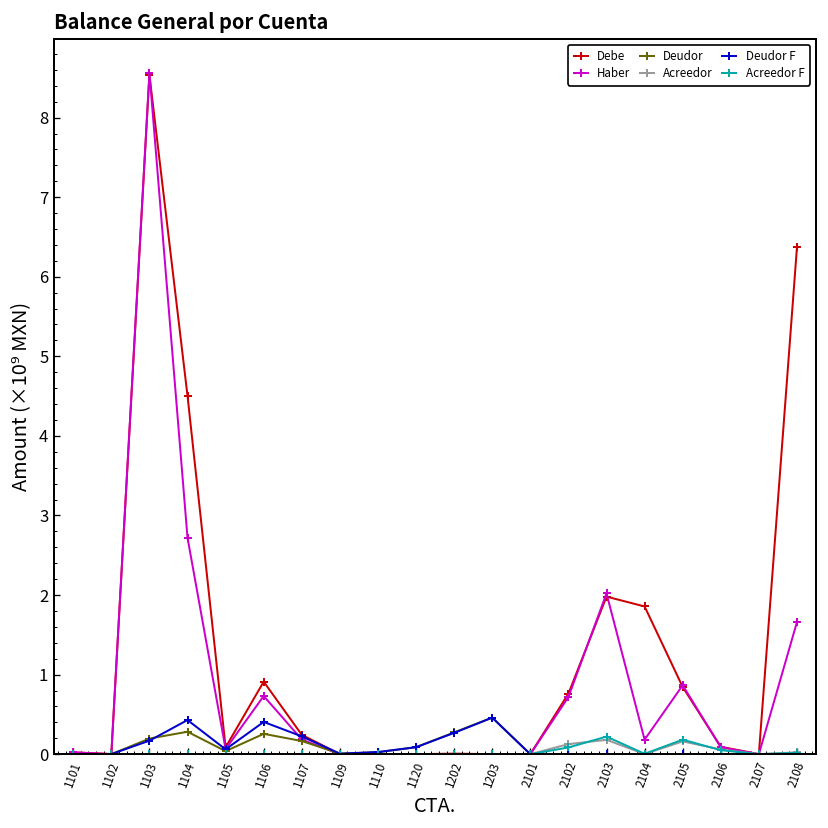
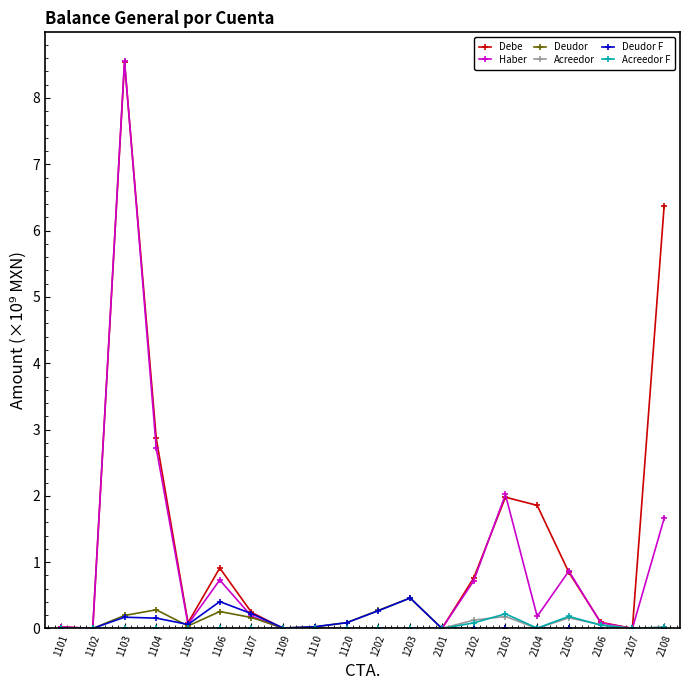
Debe, 1104: 4.5 -> 2.9
Deudor F, 1104: 0.4 -> 0.2
